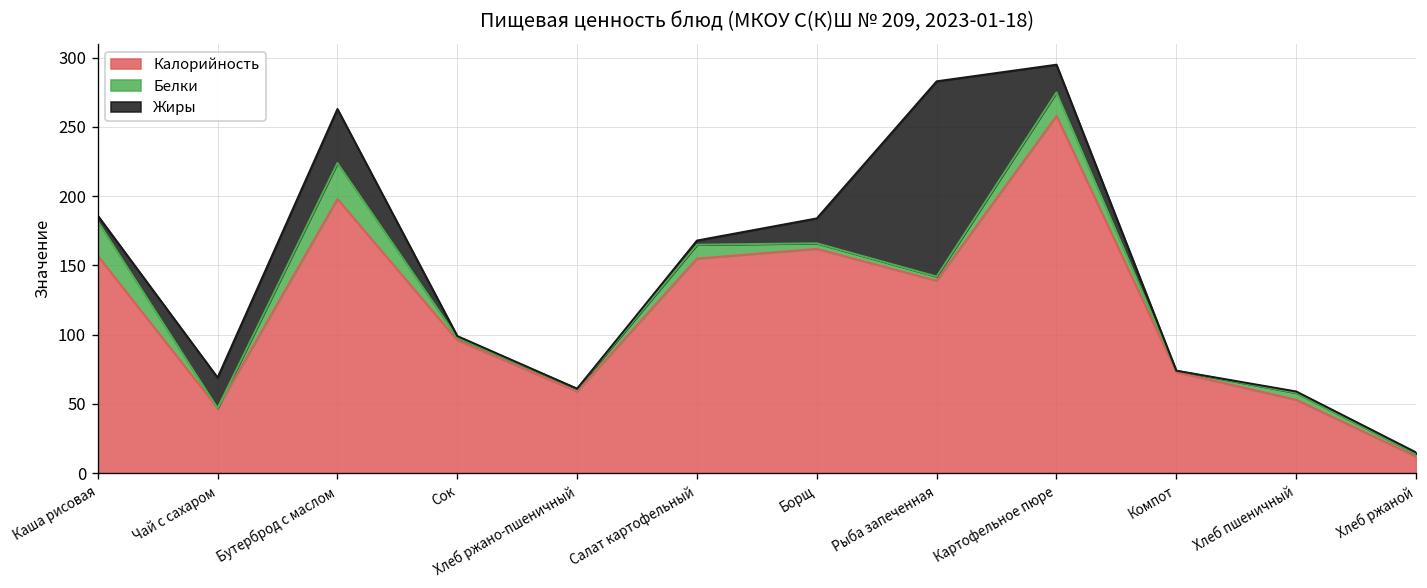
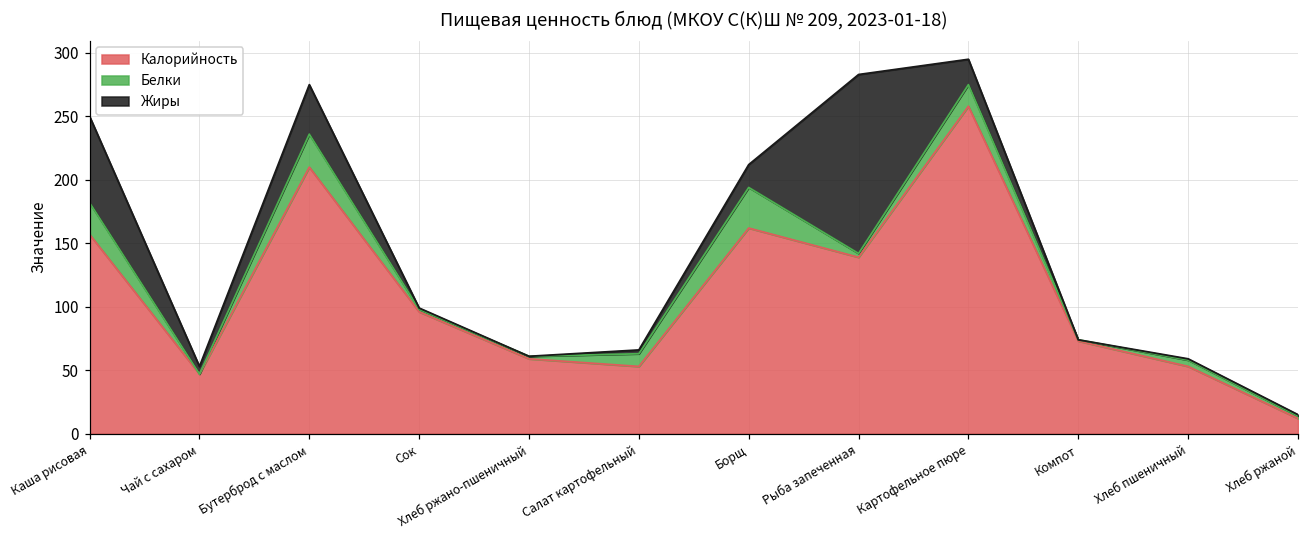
Жиры, Каша рисовая: 4 -> 68
Жиры, Чай с сахаром: 22 -> 6
Калорийность, Бутерброд с маслом: 198 -> 210
Калорийность, Салат картофельный: 155 -> 53
Белки, Борщ: 4 -> 32
